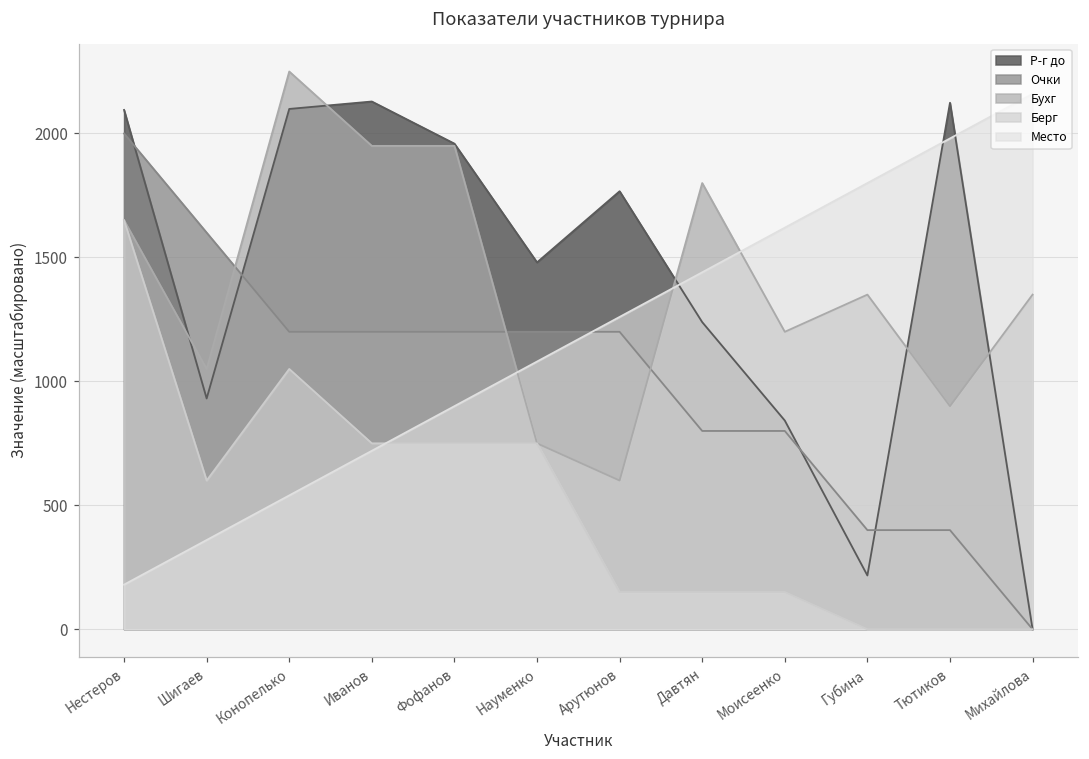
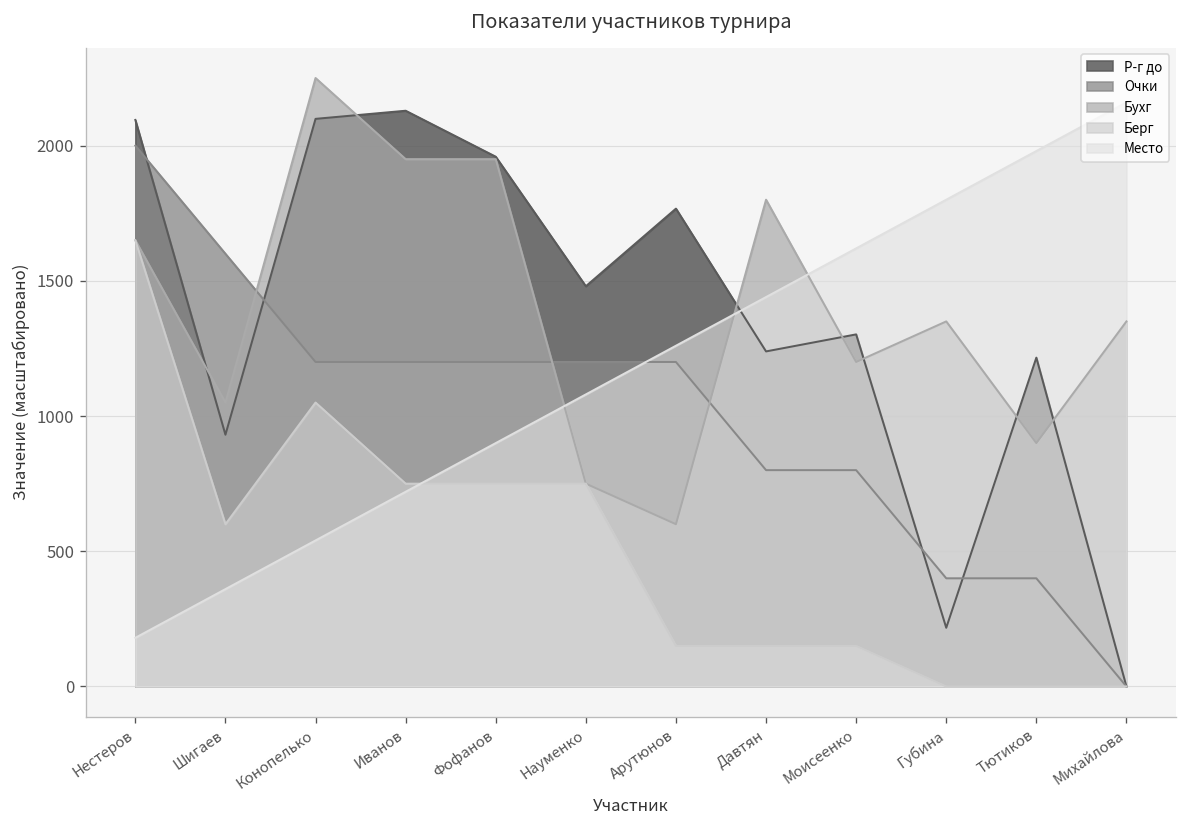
Р-г до, Моисеенко: 840 -> 1300
Р-г до, Тютиков: 2120 -> 1220
